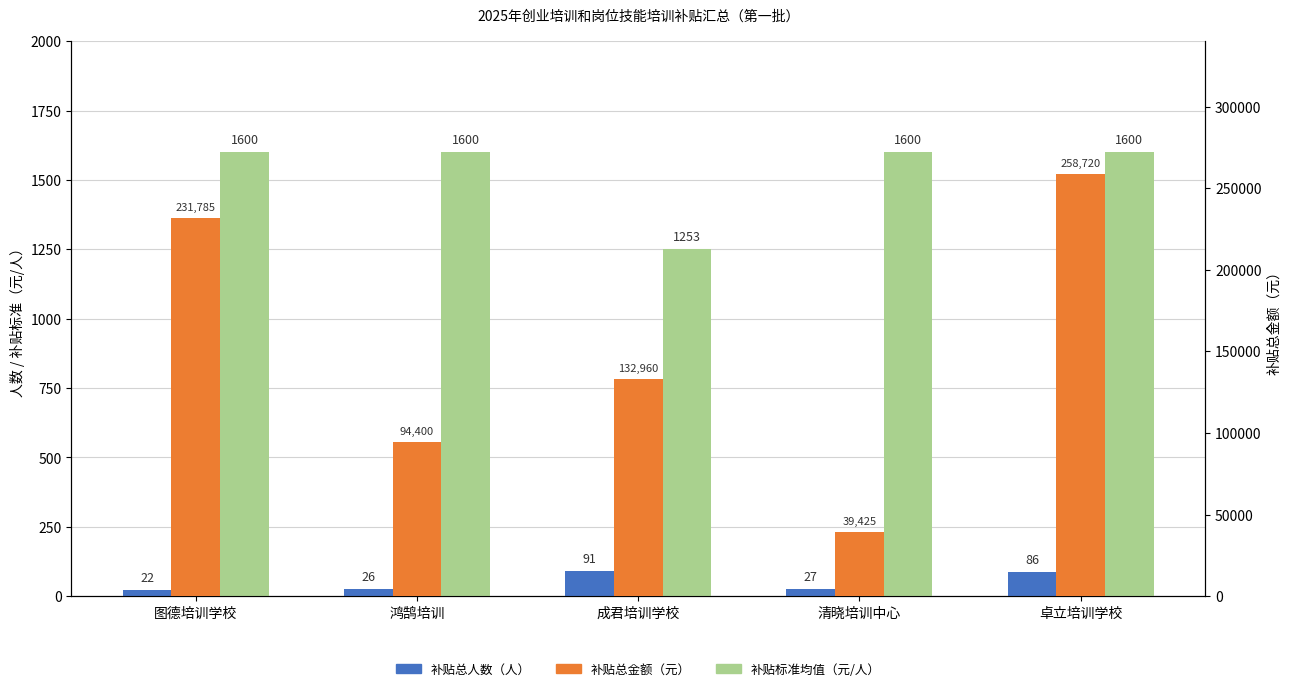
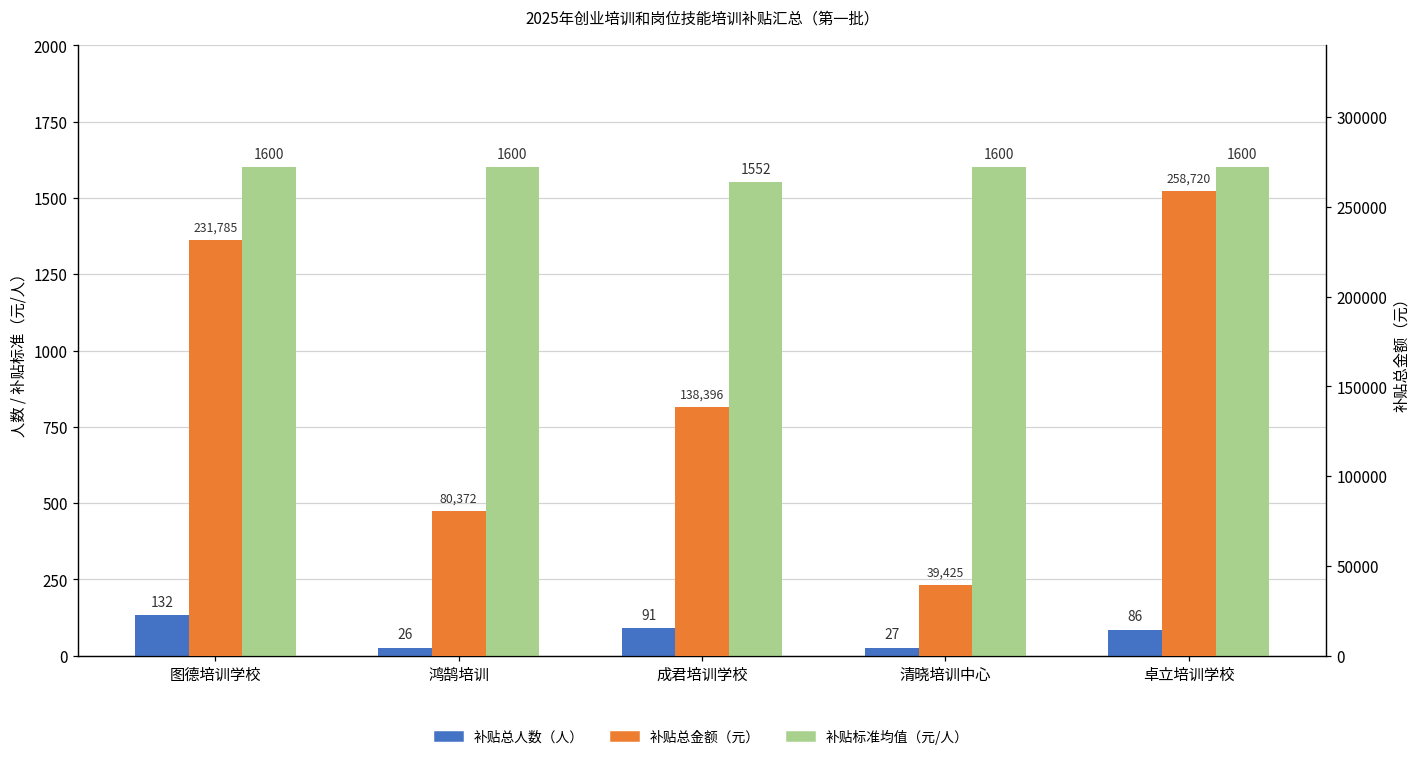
补贴总人数（人）, 图德培训学校: 22 -> 132
补贴标准均值（元/人）, 成君培训学校: 1253 -> 1552
补贴总金额（元）, 鸿鹄培训: 94,400 -> 80,372
补贴总金额（元）, 成君培训学校: 132,960 -> 138,396
